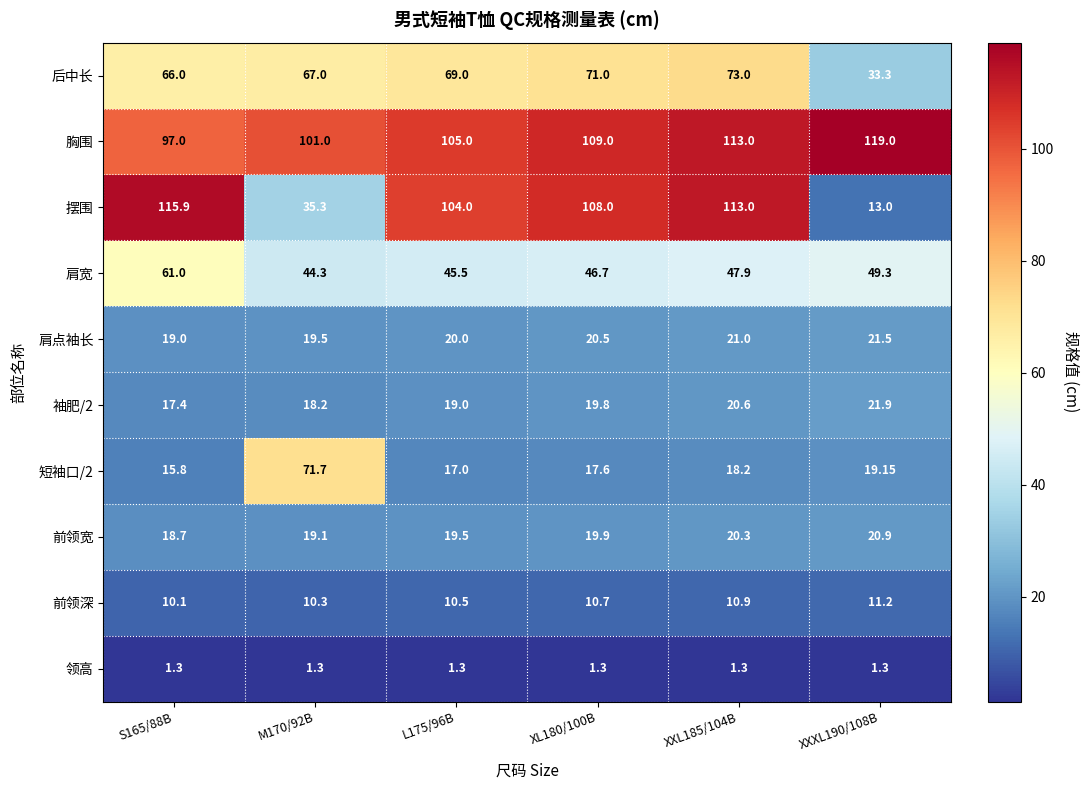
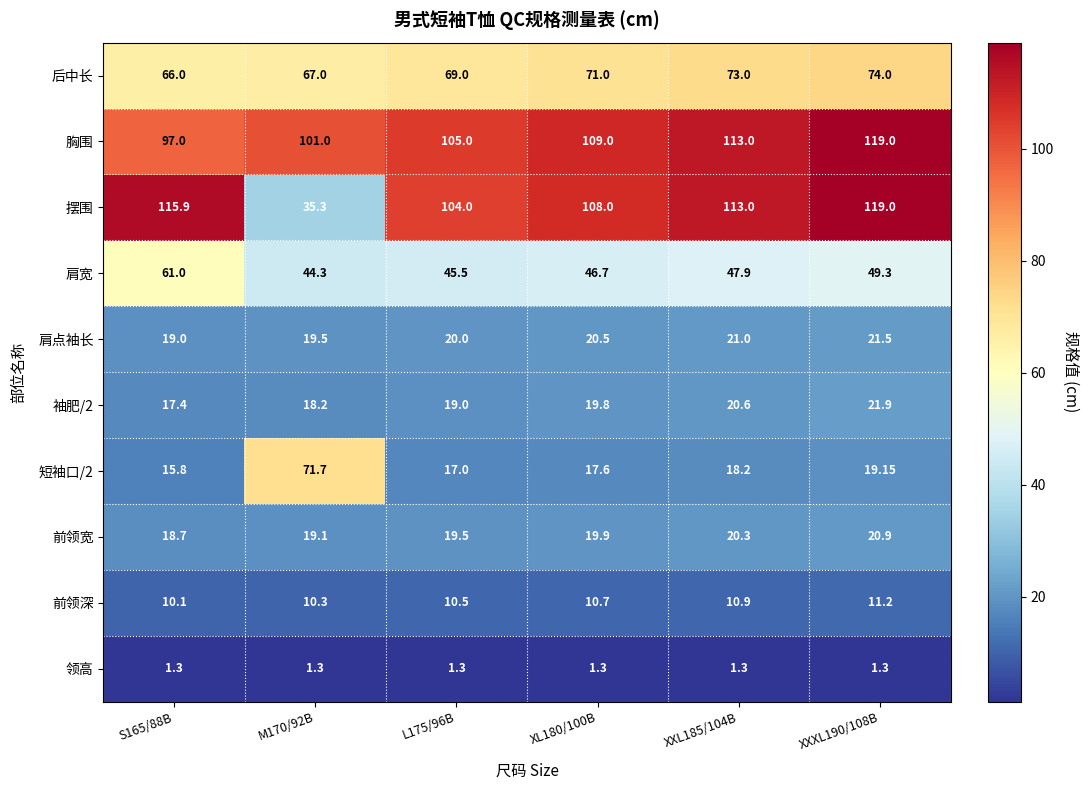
后中长, XXXL190/108B: 33.3 -> 74.0
摆围, XXXL190/108B: 13.0 -> 119.0
